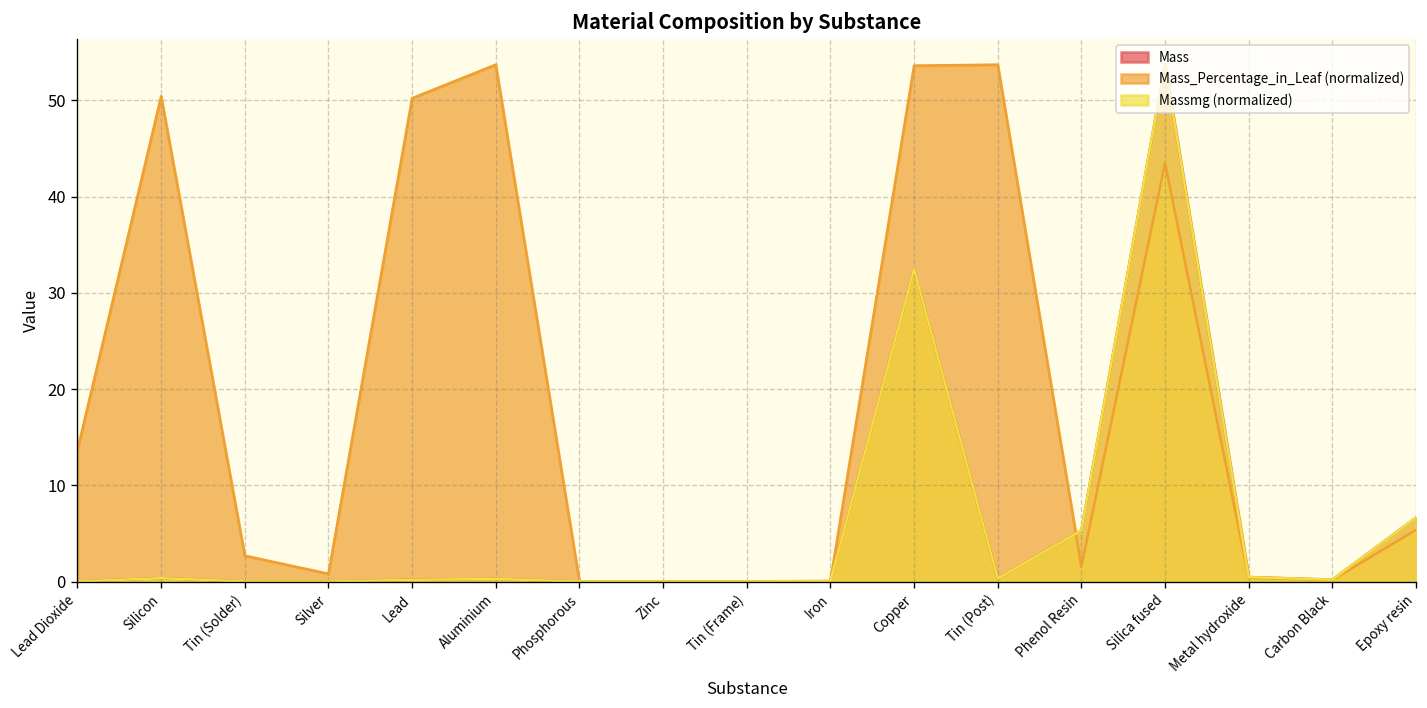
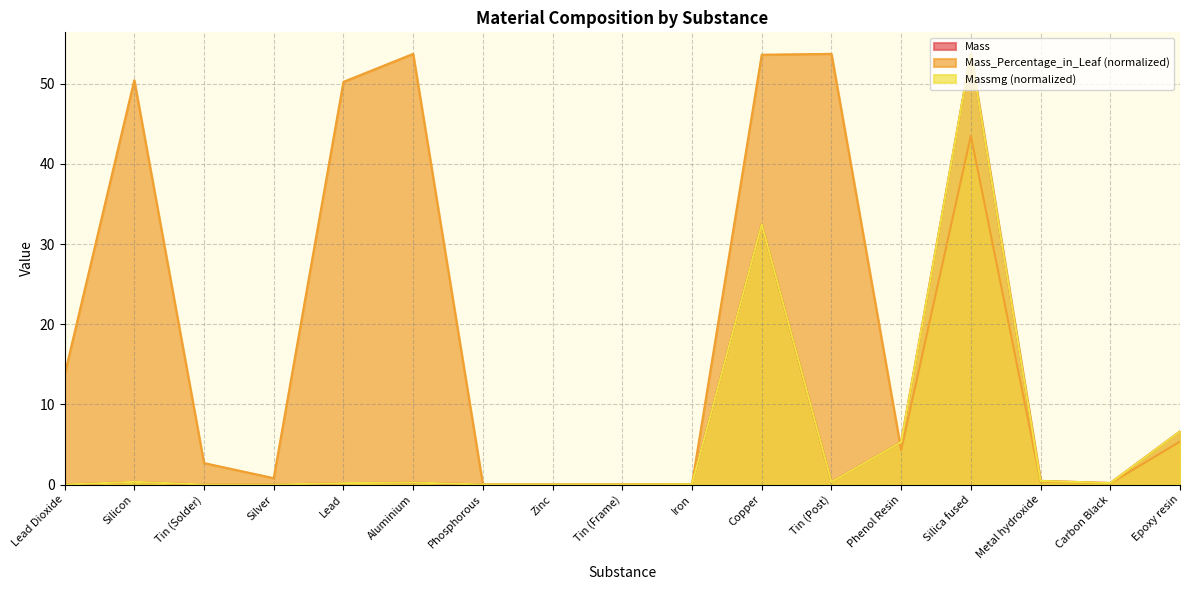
Mass_Percentage_in_Leaf (normalized), Phenol Resin: 2 -> 4
